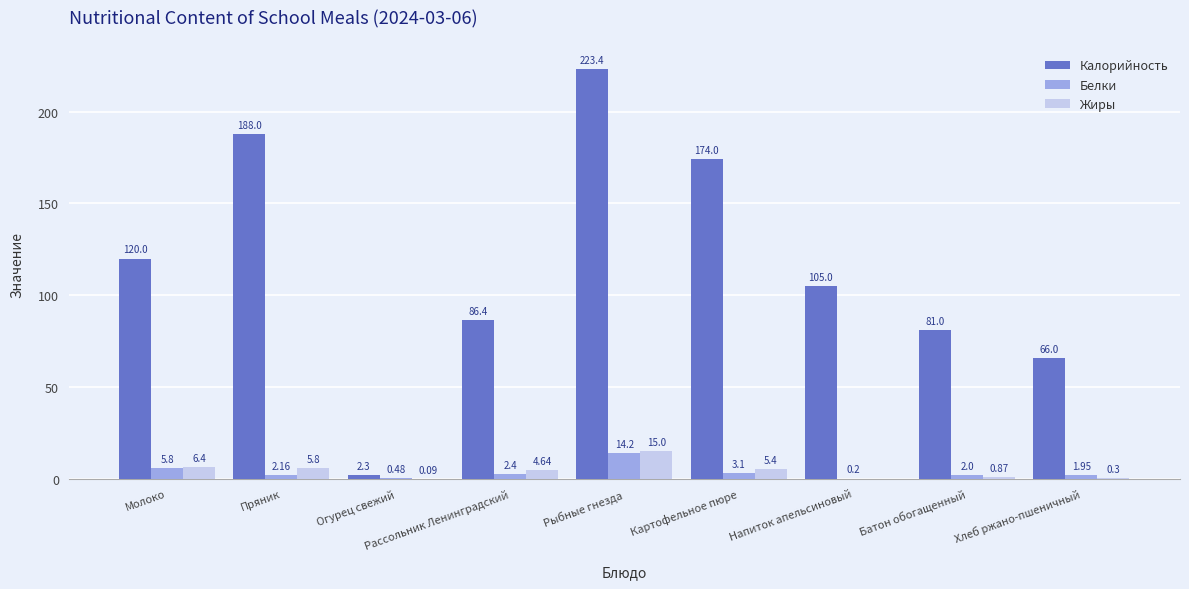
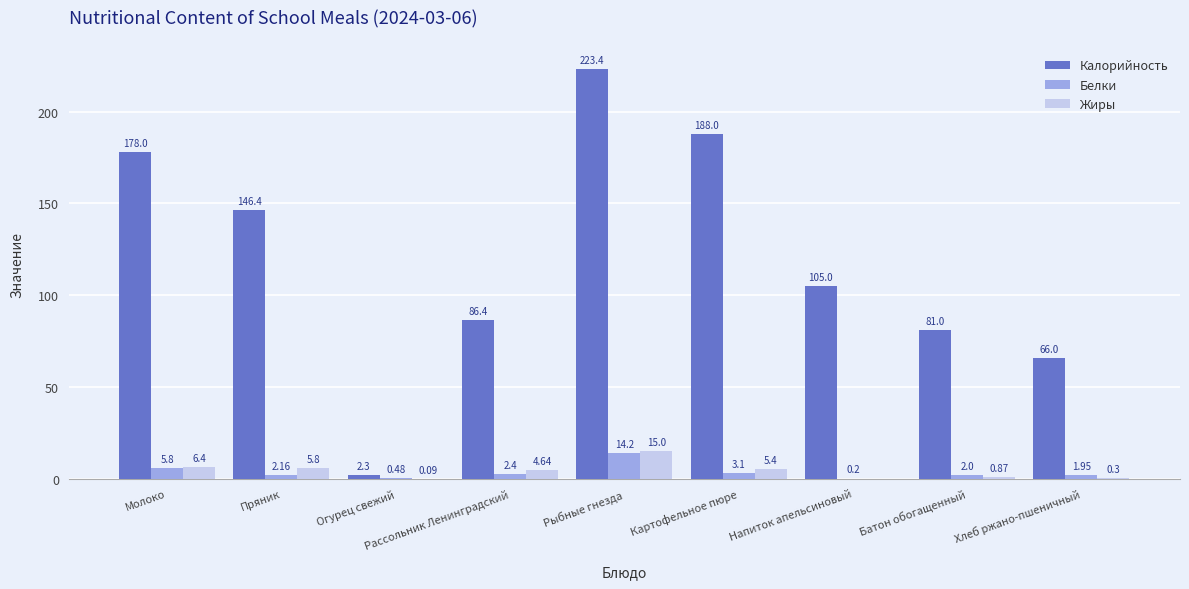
Калорийность, Молоко: 120.0 -> 178.0
Калорийность, Пряник: 188.0 -> 146.4
Калорийность, Картофельное пюре: 174.0 -> 188.0
